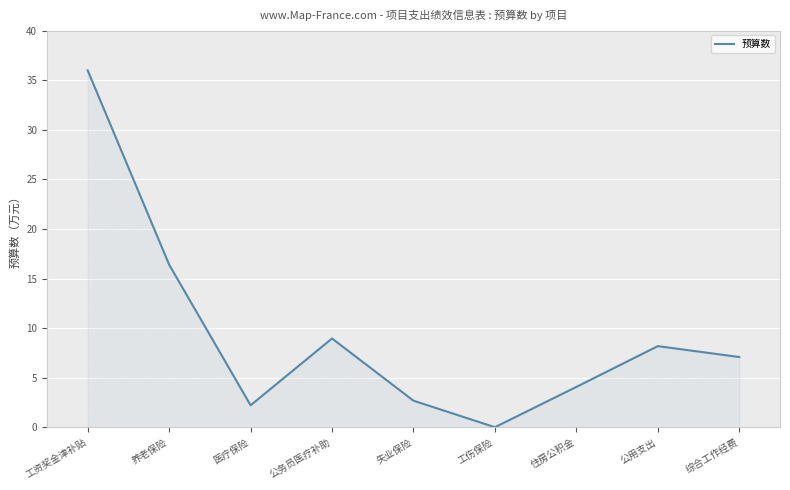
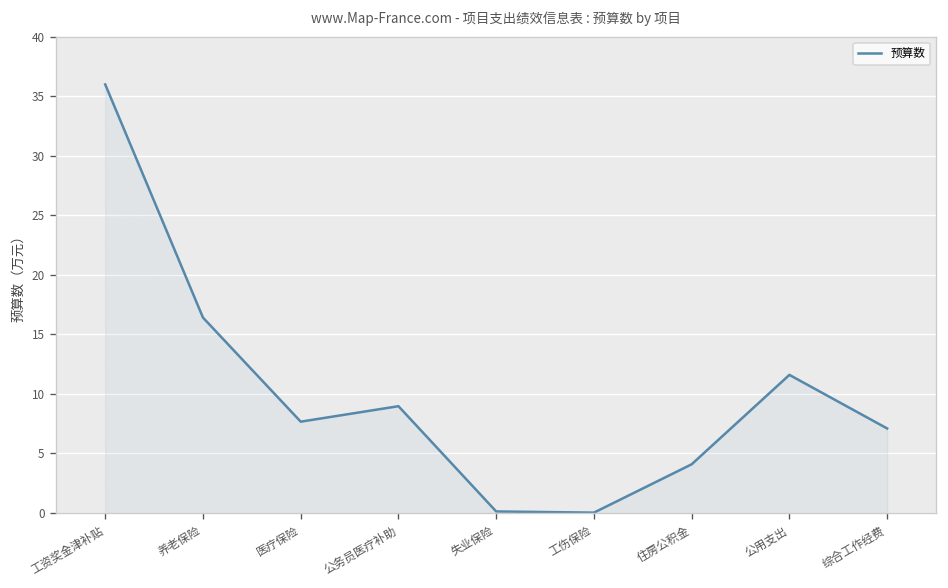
预算数, 医疗保险: 2 -> 8
预算数, 失业保险: 3 -> 0
预算数, 公用支出: 8 -> 12
